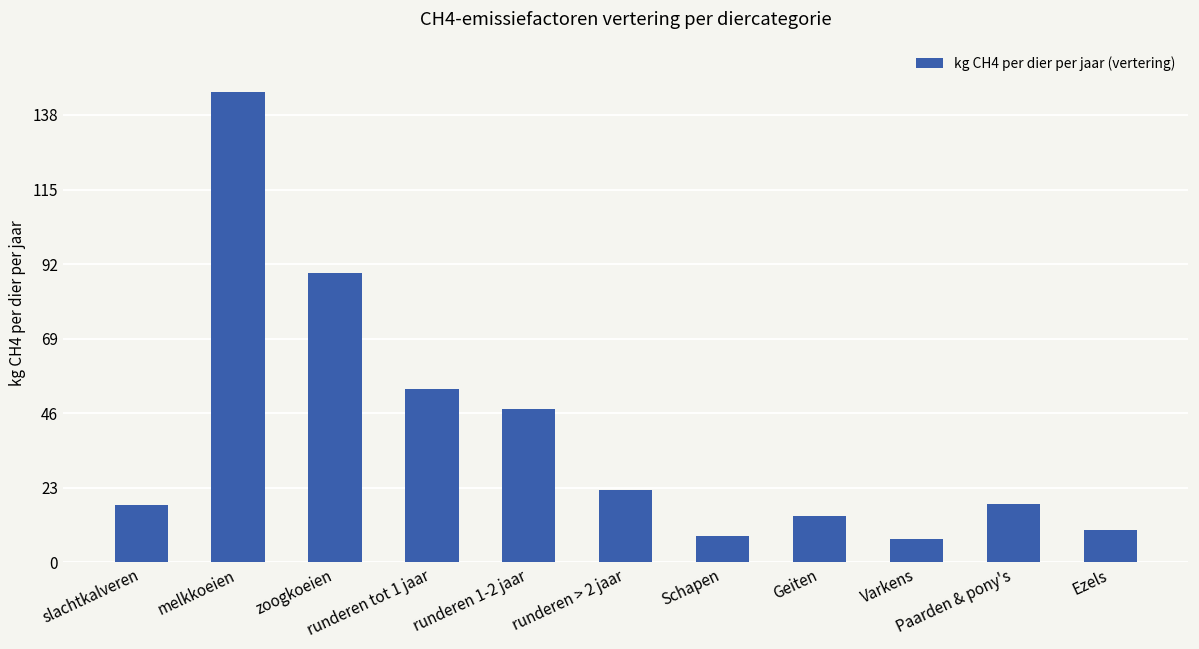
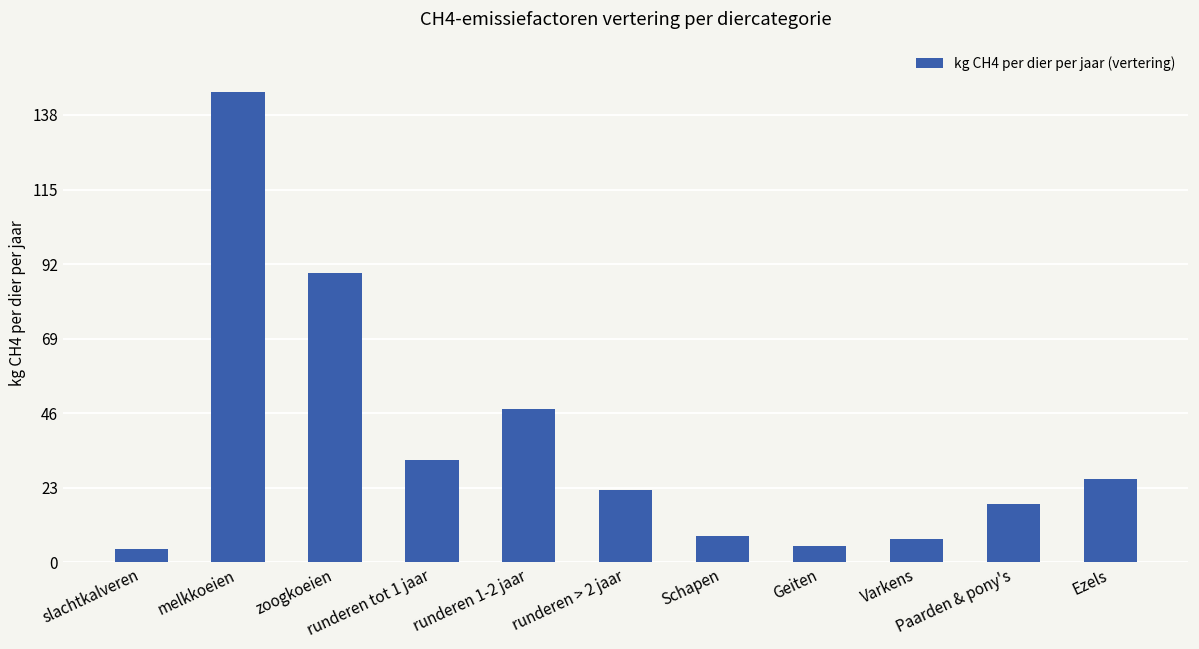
slachtkalveren: 18 -> 4
runderen tot 1 jaar: 54 -> 31
Geiten: 14 -> 5
Ezels: 10 -> 26
